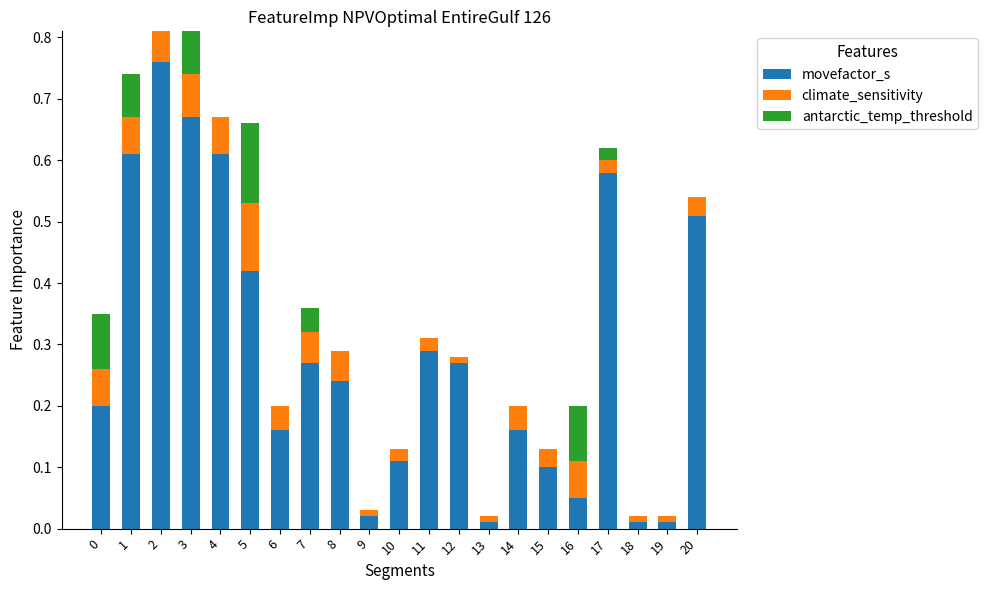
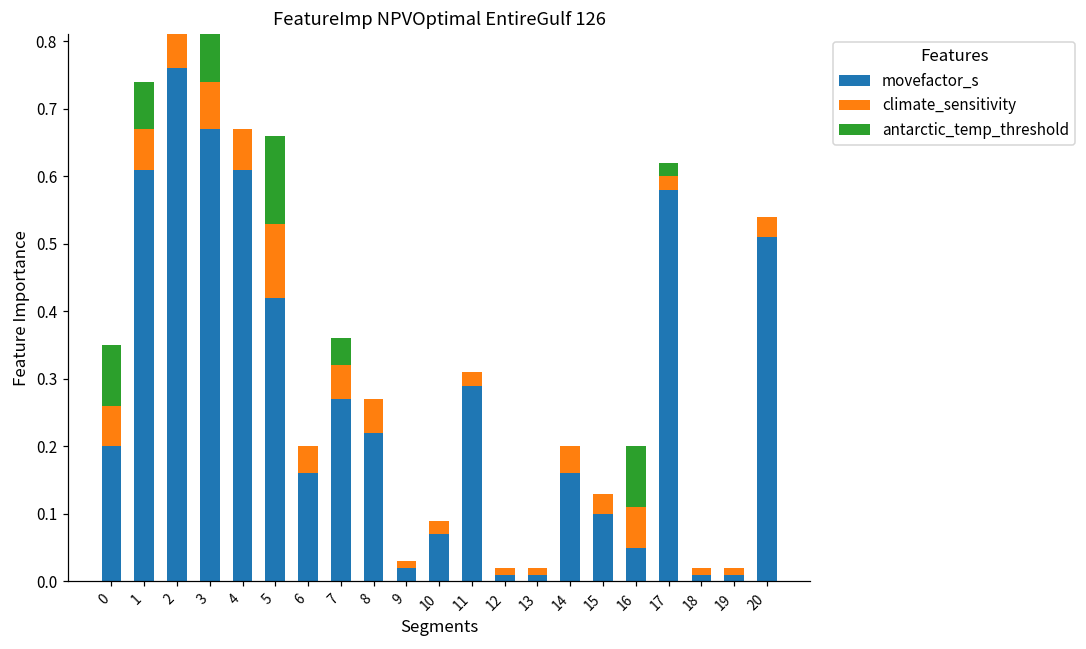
movefactor_s, 8: 0.24 -> 0.22
movefactor_s, 10: 0.11 -> 0.07
movefactor_s, 12: 0.27 -> 0.01
